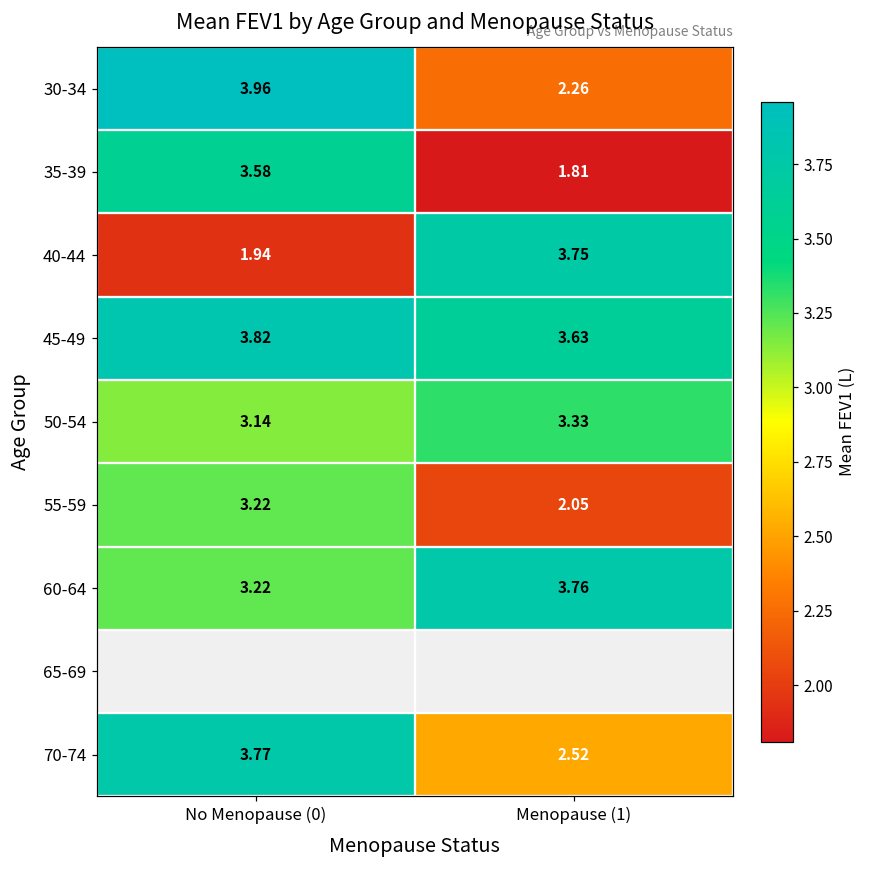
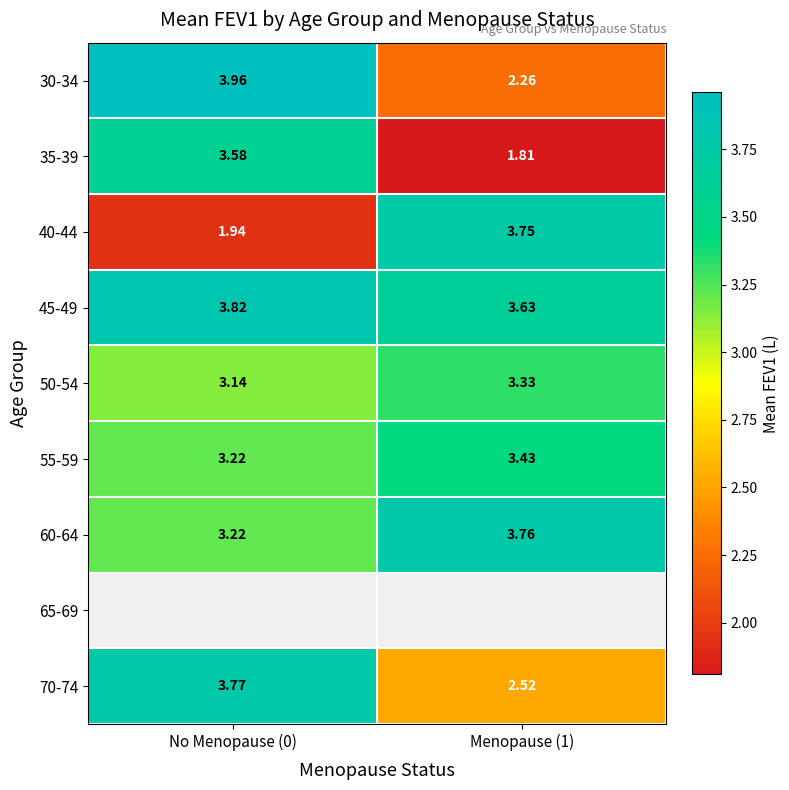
55-59, Menopause (1): 2.05 -> 3.43
